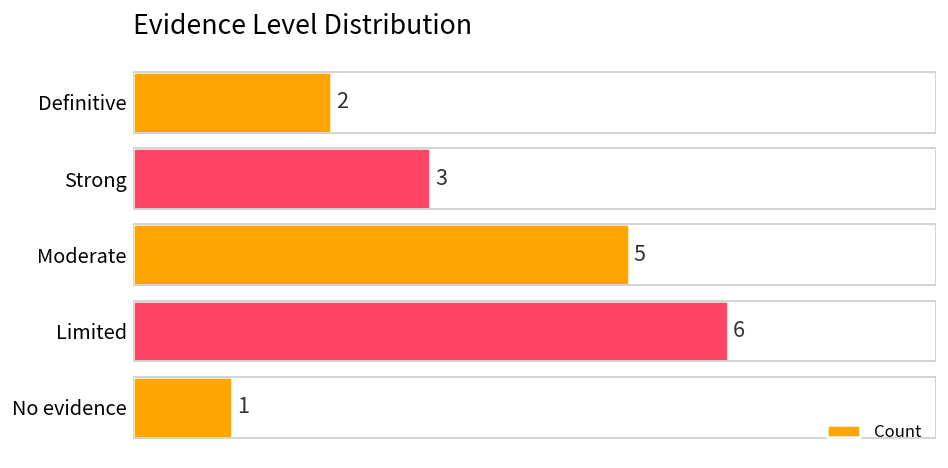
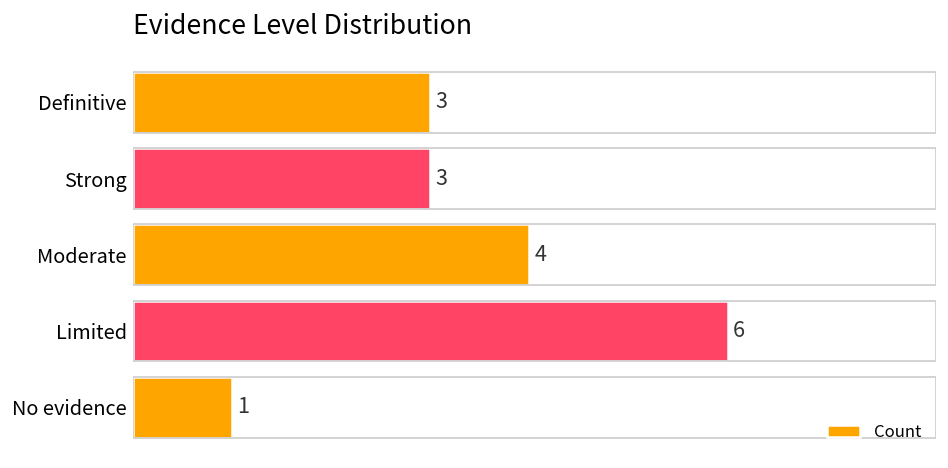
Definitive: 2 -> 3
Moderate: 5 -> 4
